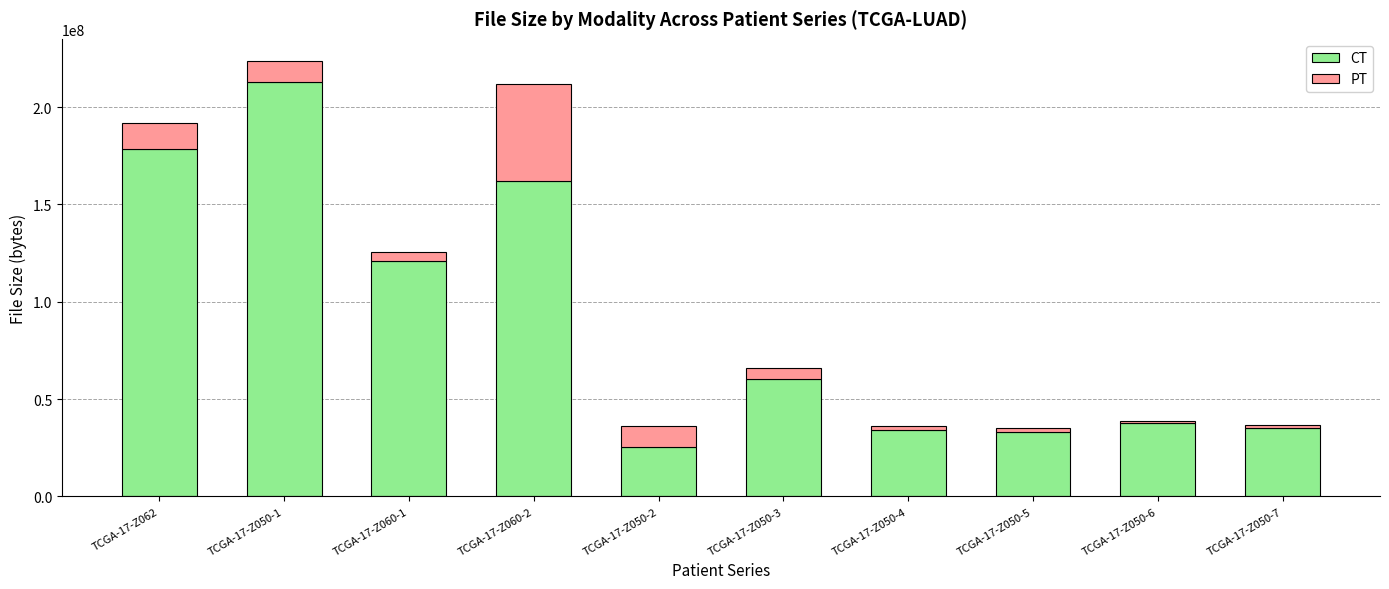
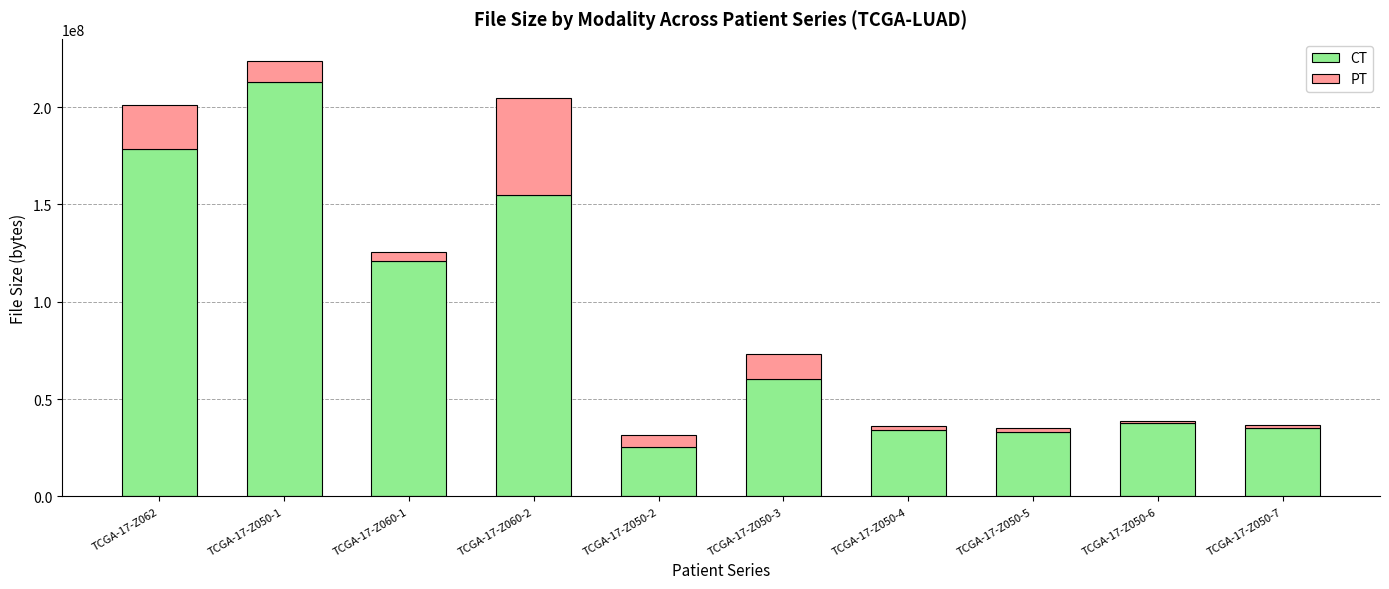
PT, TCGA-17-Z062: 13000000 -> 22000000
CT, TCGA-17-Z060-2: 162000000 -> 155000000
PT, TCGA-17-Z050-2: 11000000 -> 6000000
PT, TCGA-17-Z050-3: 6000000 -> 13000000
